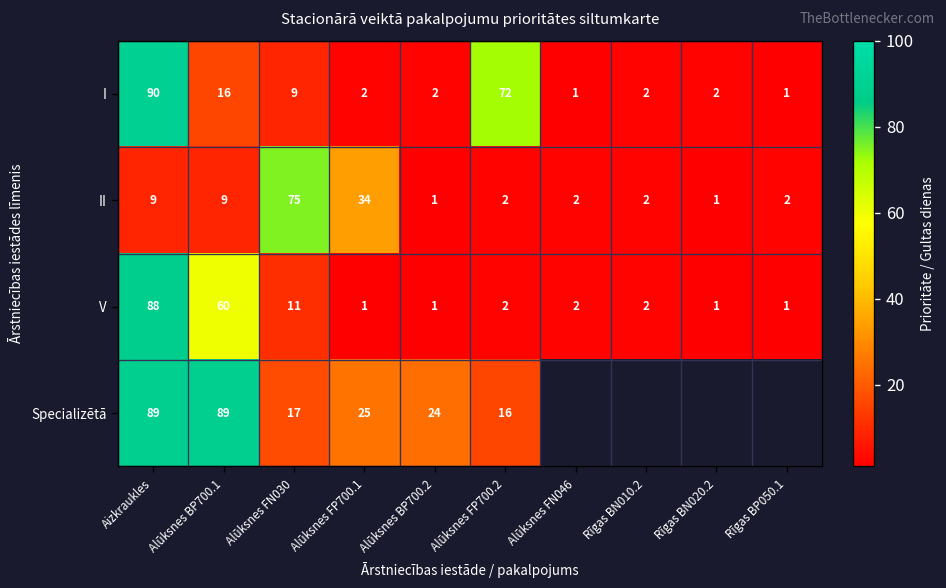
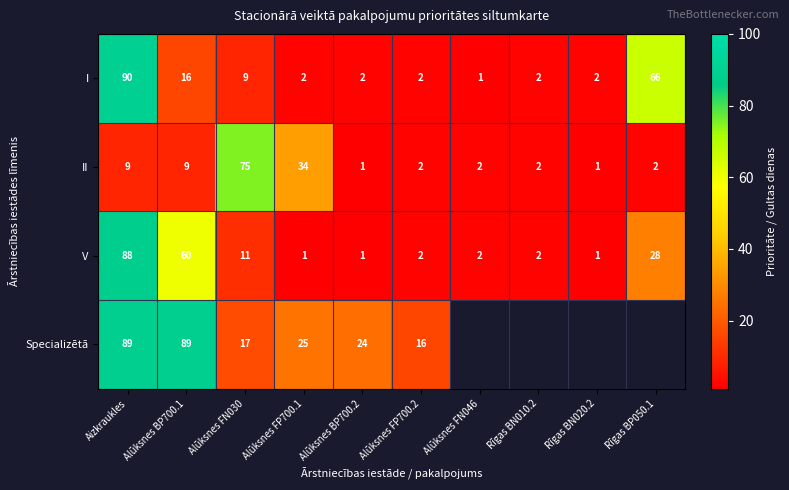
I, Alūksnes FP700.2: 72 -> 2
I, Rīgas BP050.1: 1 -> 66
V, Rīgas BP050.1: 1 -> 28
